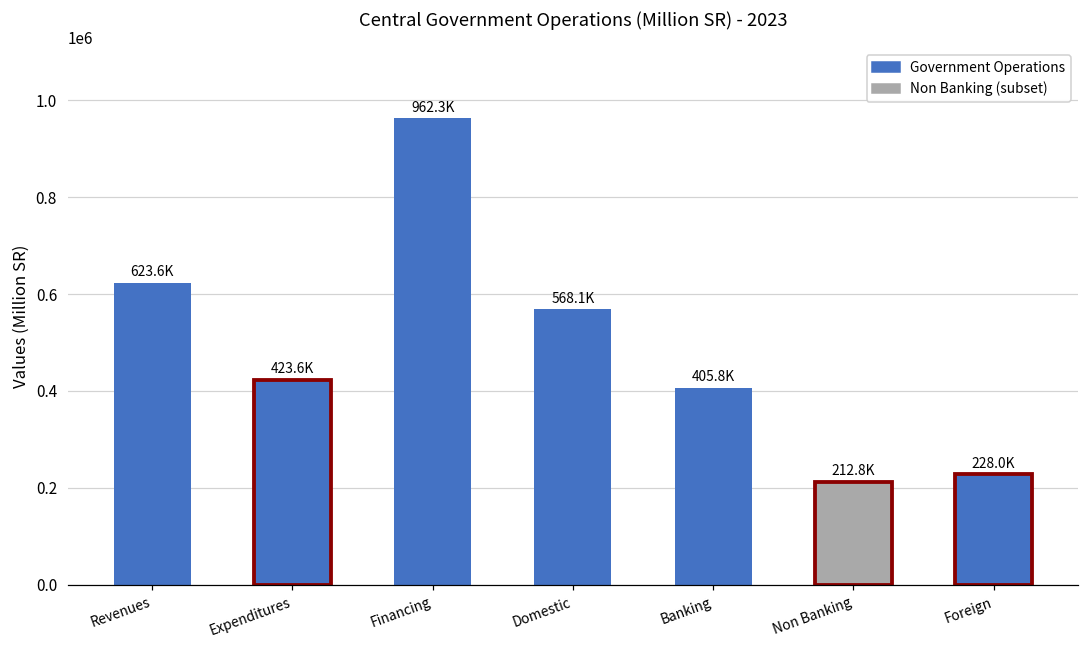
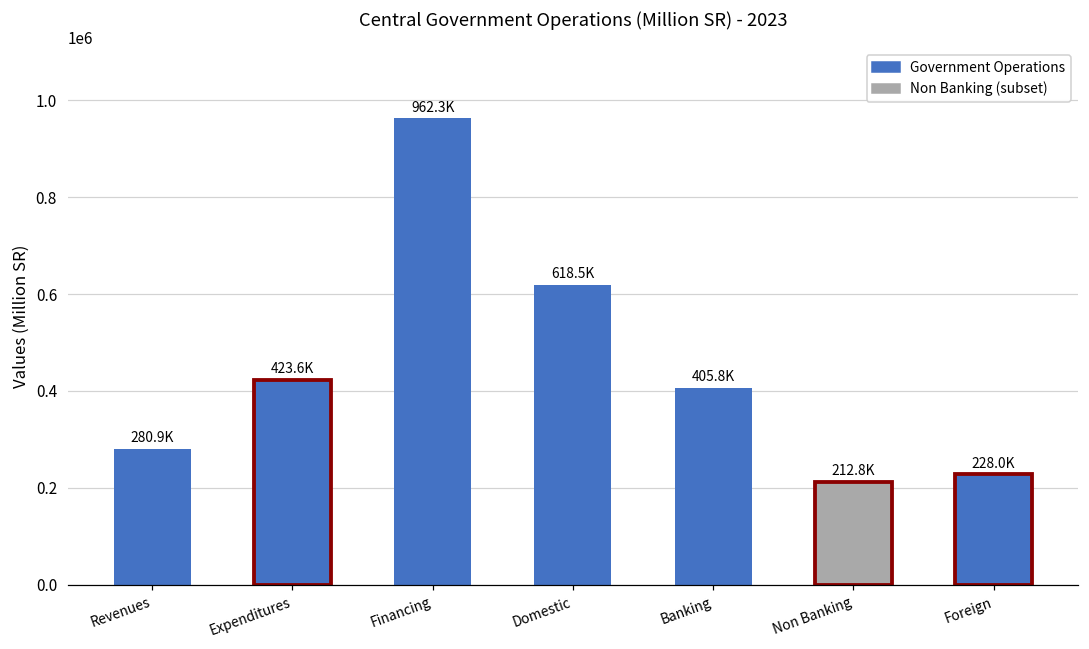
Revenues: 623.6K -> 280.9K
Domestic: 568.1K -> 618.5K
